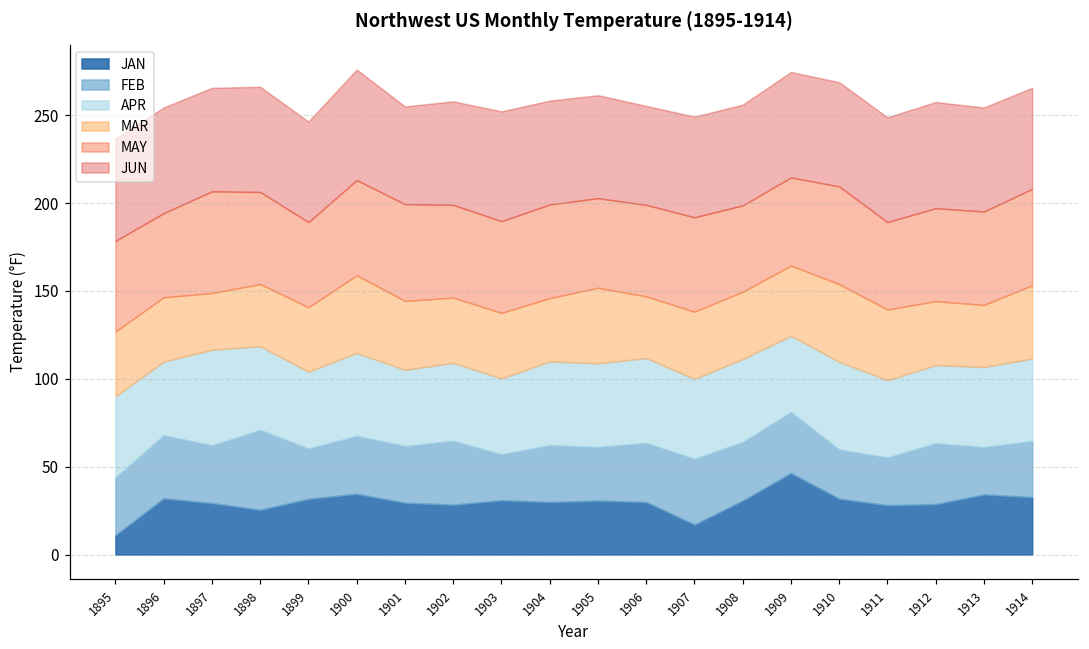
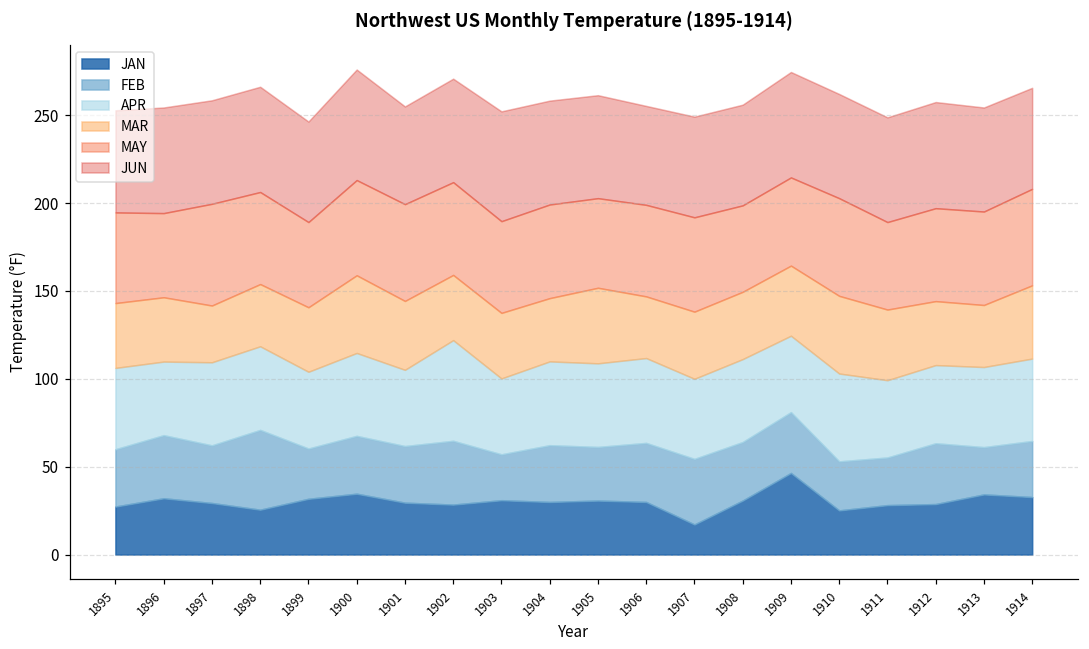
JAN, 1895: 11 -> 27
APR, 1897: 54 -> 47
APR, 1902: 44 -> 57
JAN, 1910: 32 -> 25
